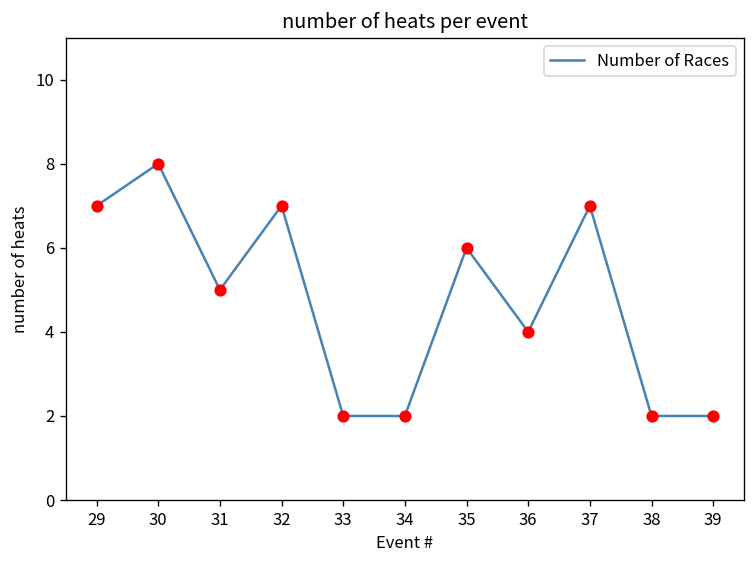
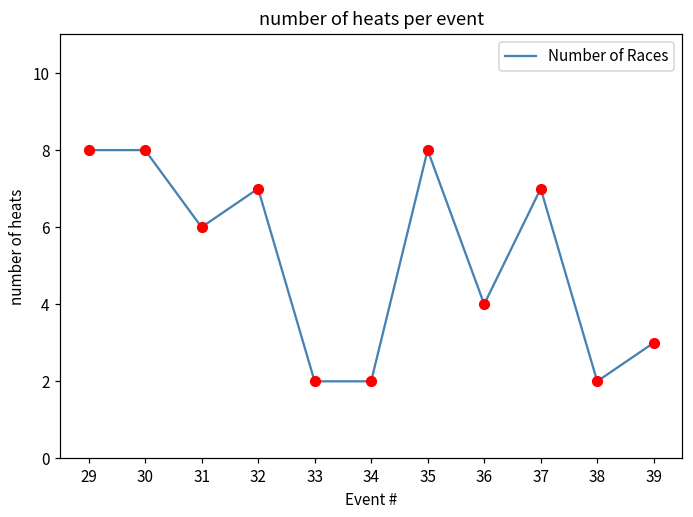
29: 7 -> 8
31: 5 -> 6
35: 6 -> 8
39: 2 -> 3
